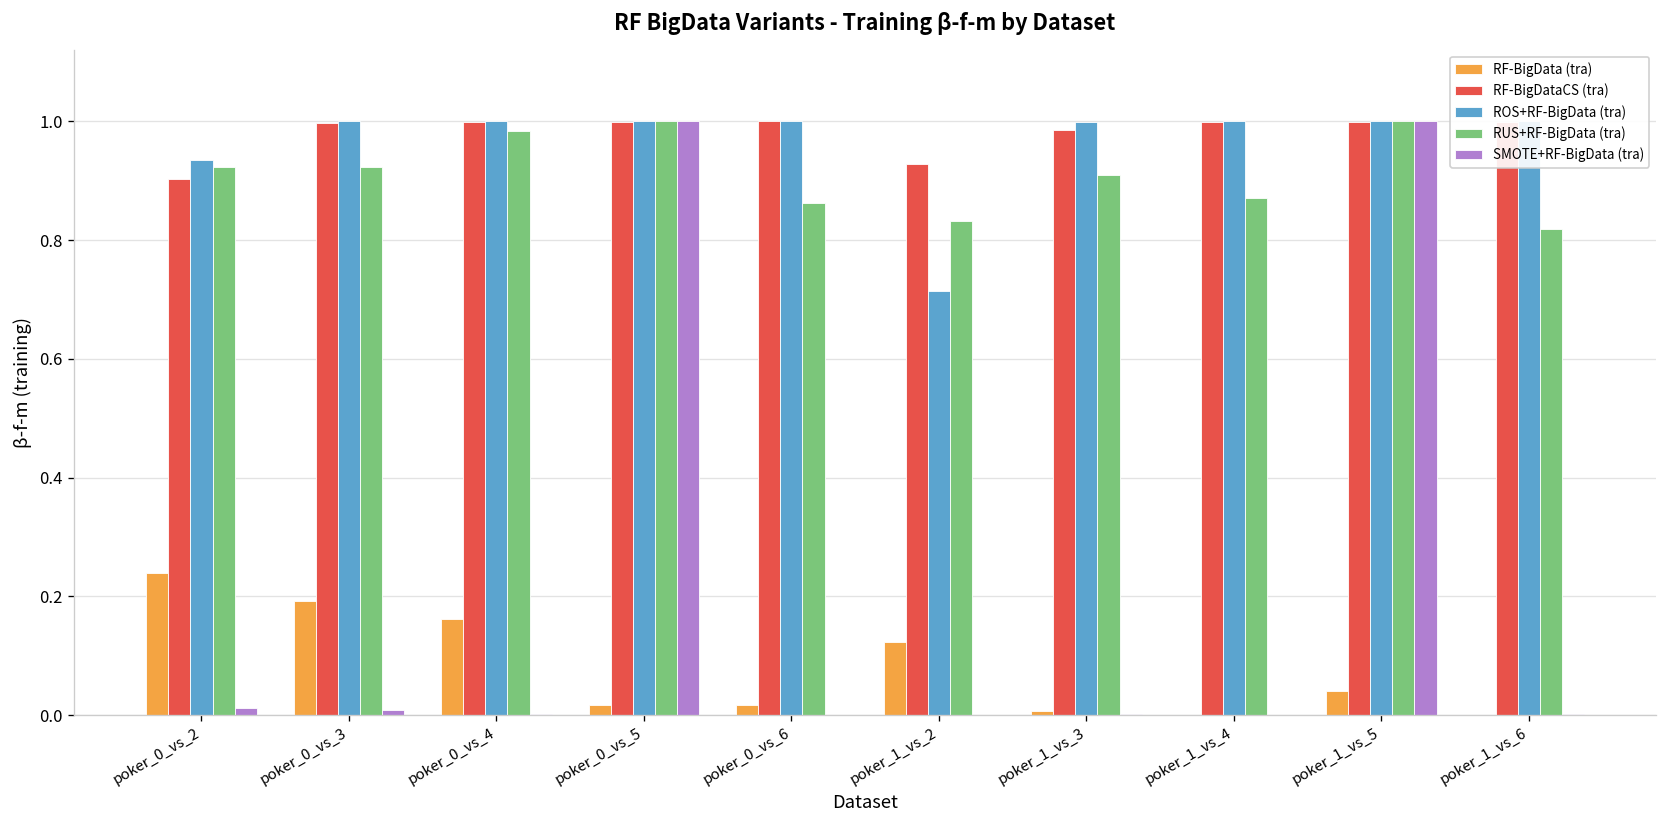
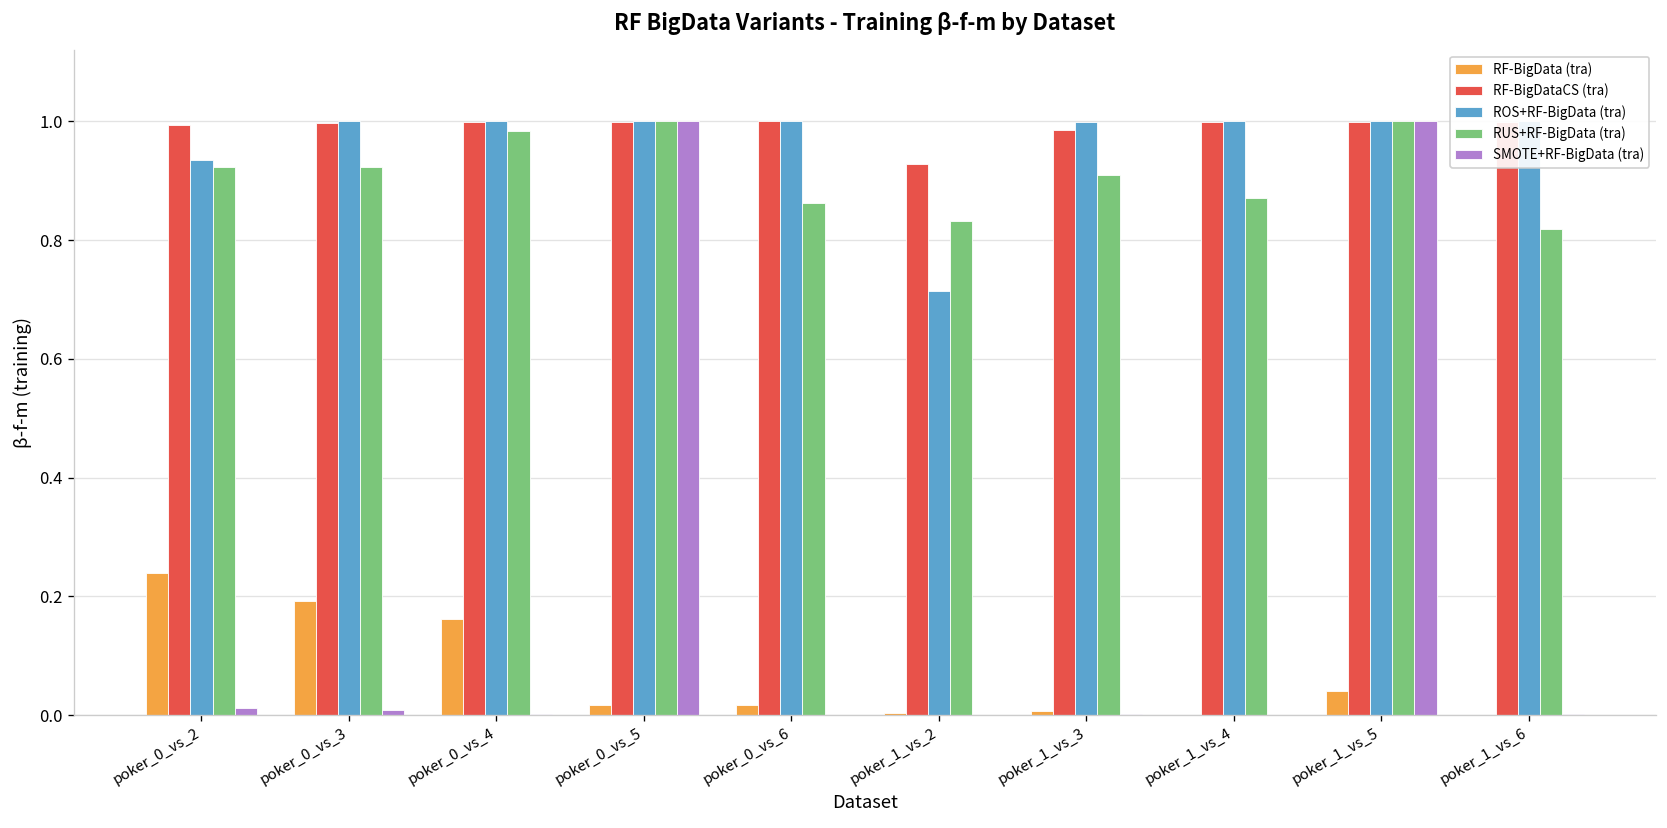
RF-BigDataCS (tra), poker_0_vs_2: 0.90 -> 0.99
RF-BigData (tra), poker_1_vs_2: 0.12 -> 0.00
